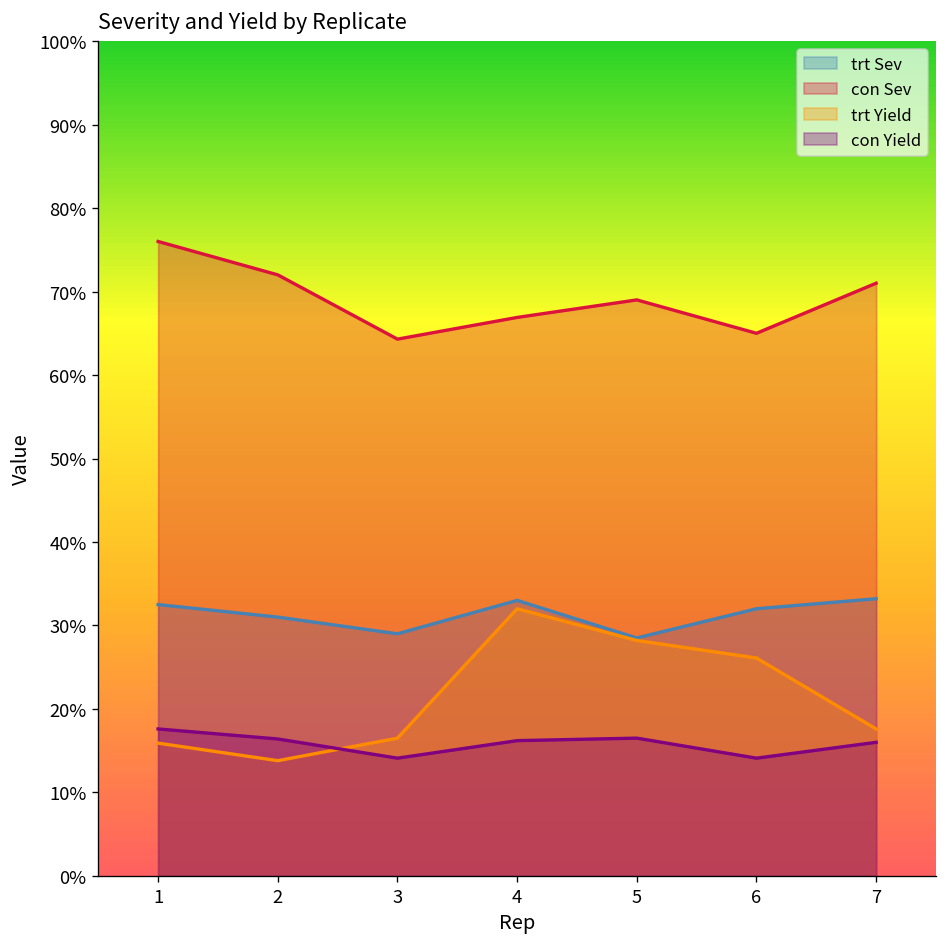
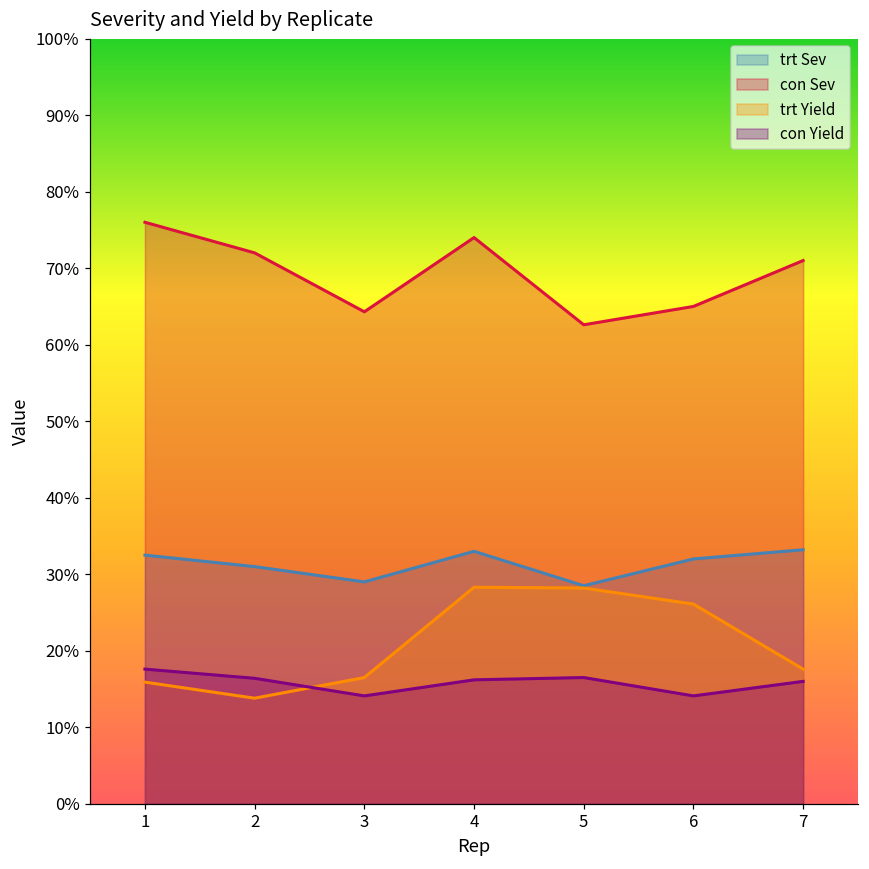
con Sev, 4: 67% -> 74%
trt Yield, 4: 32% -> 28%
con Sev, 5: 69% -> 63%
